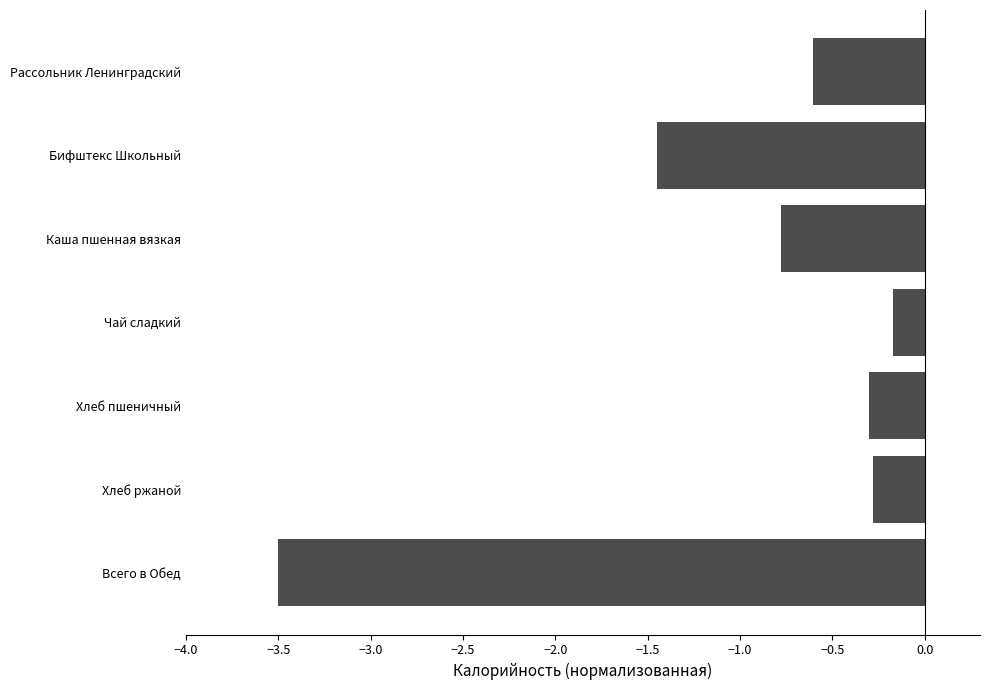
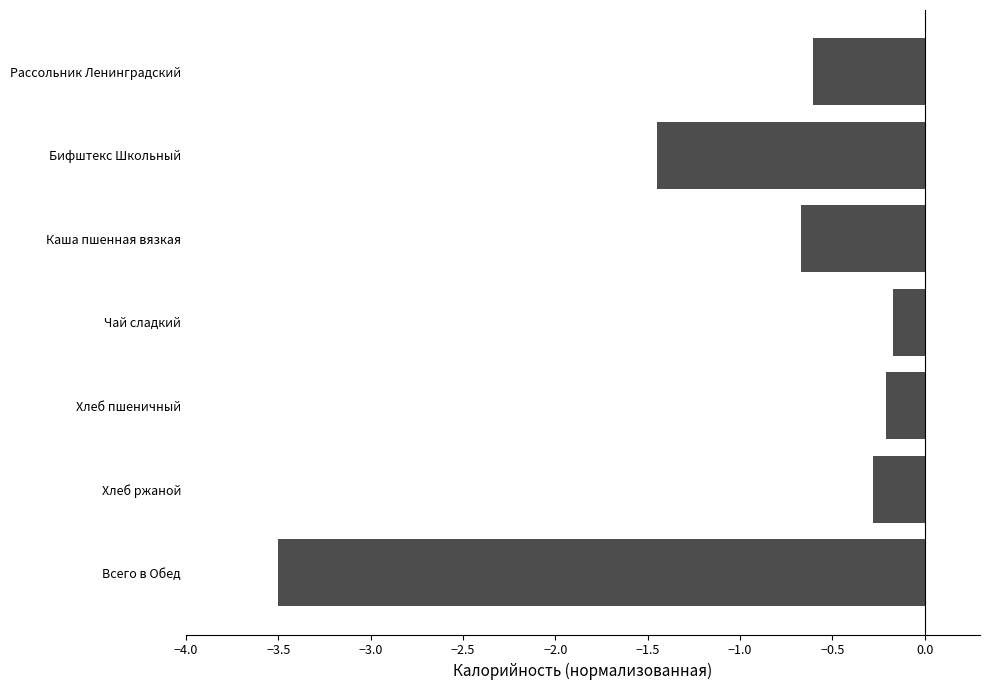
Каша пшенная вязкая: -0.78 -> -0.67
Хлеб пшеничный: -0.30 -> -0.21
